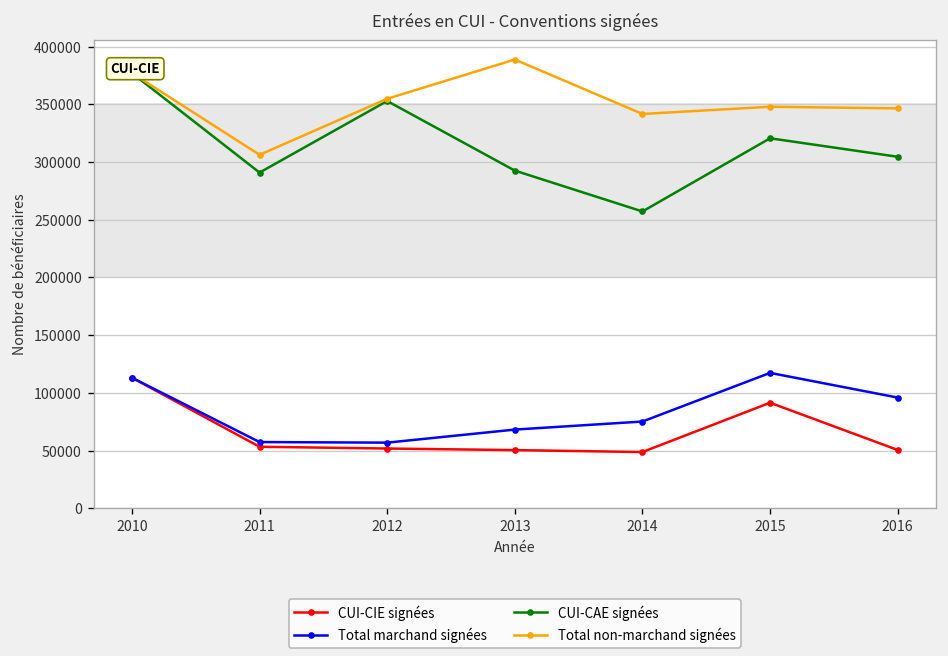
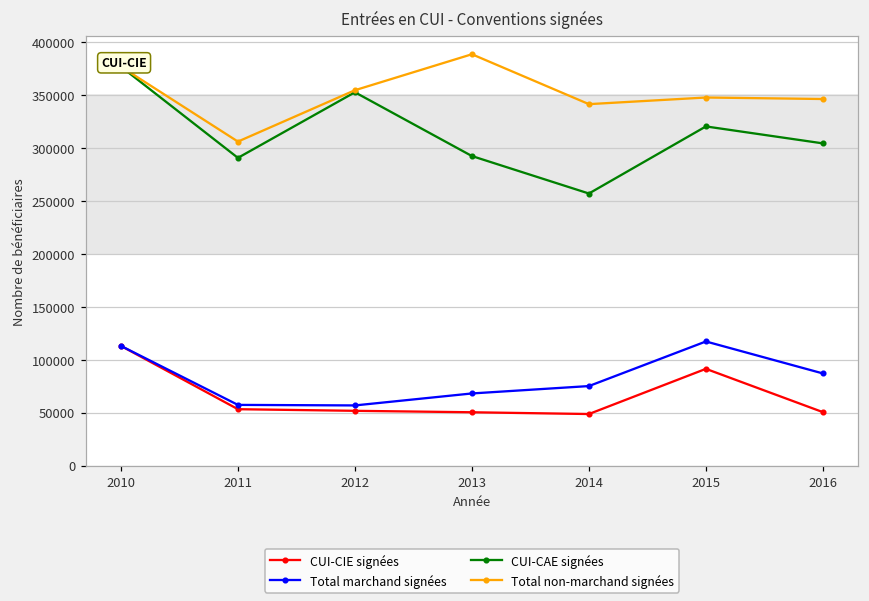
Total marchand signées, 2016: 100000 -> 90000
